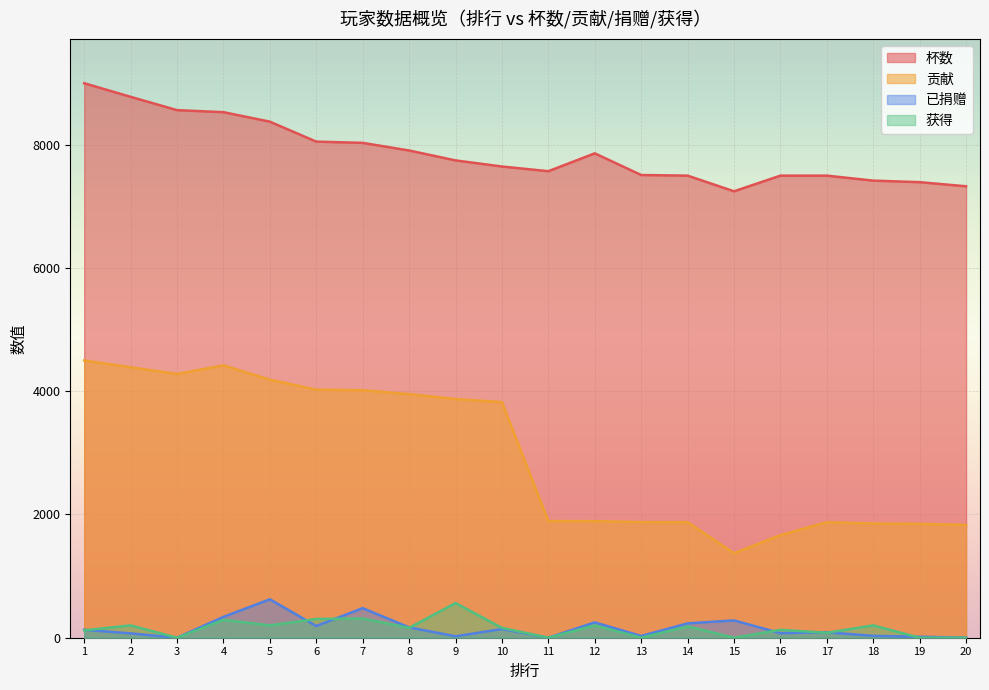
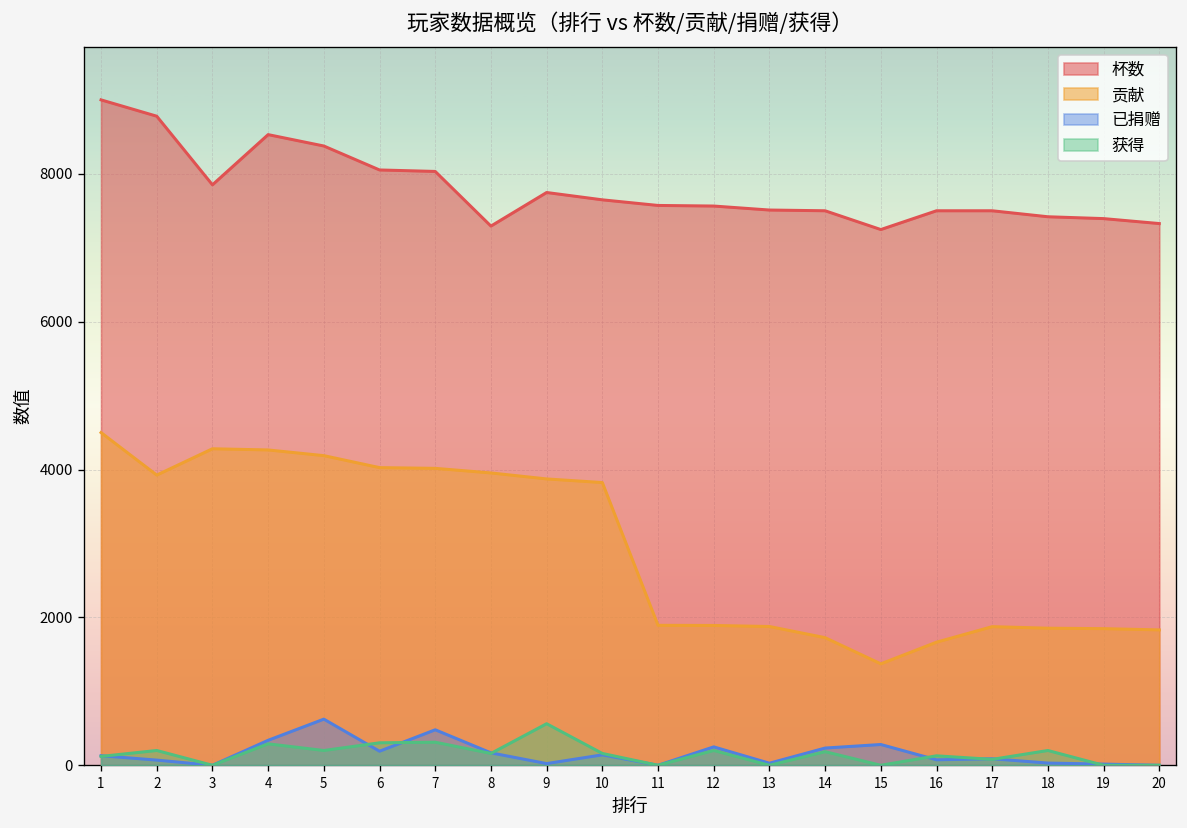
贡献, 2: 4400 -> 3900
杯数, 3: 8600 -> 7900
贡献, 4: 4400 -> 4300
杯数, 8: 7900 -> 7300
杯数, 12: 7900 -> 7600
贡献, 14: 1900 -> 1700
